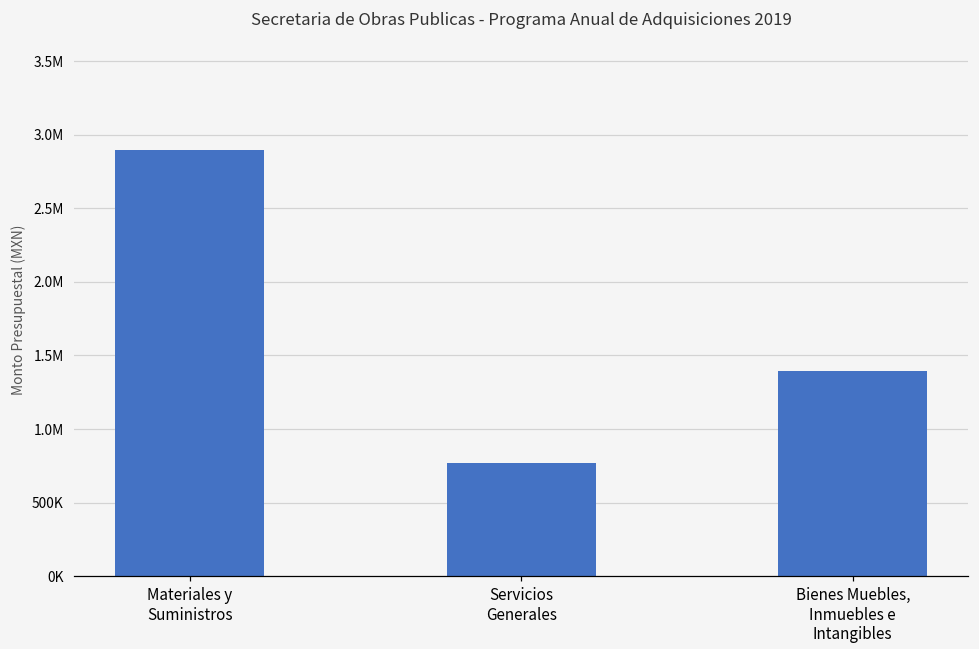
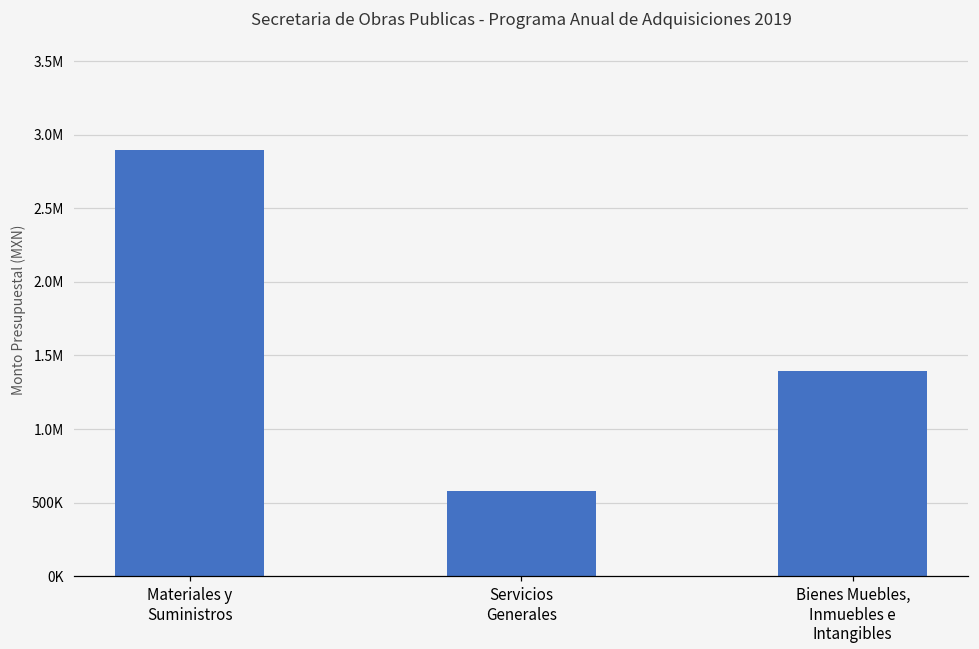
Servicios Generales: 770000 -> 580000
